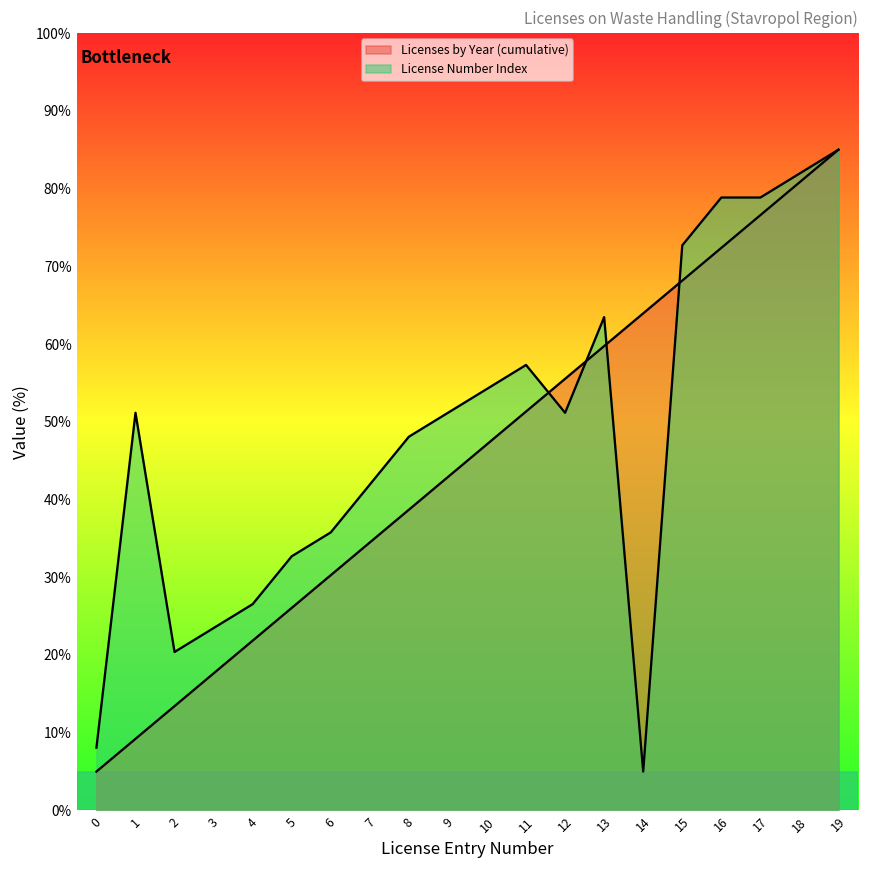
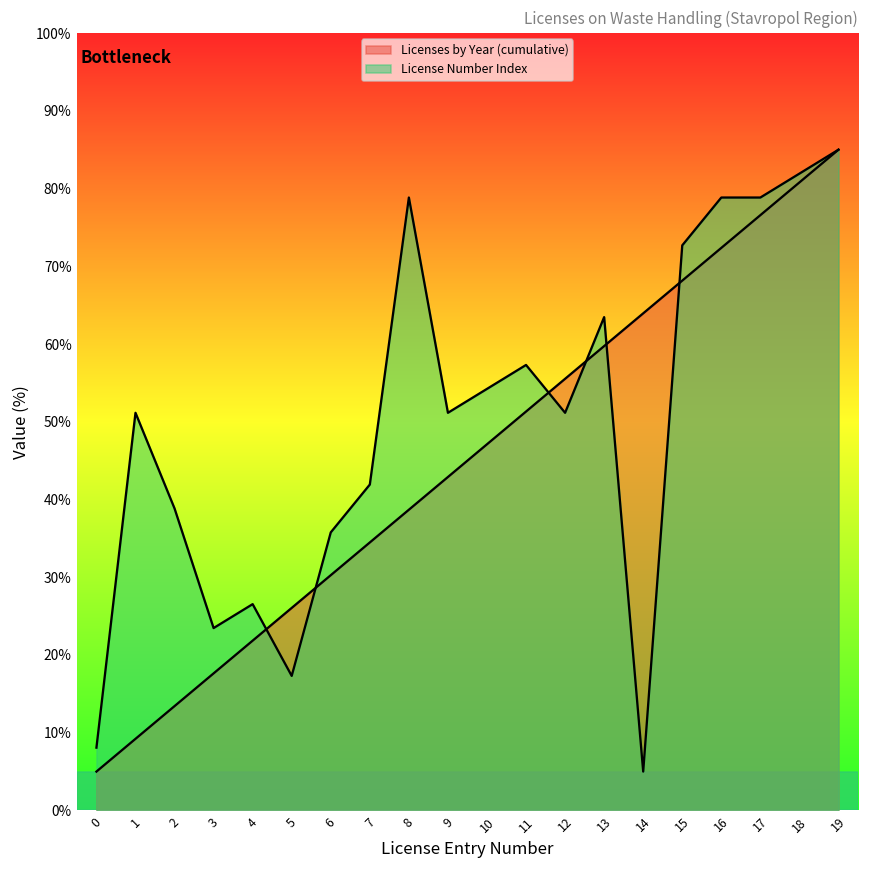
License Number Index, 2: 20% -> 39%
License Number Index, 5: 33% -> 17%
License Number Index, 8: 48% -> 79%
